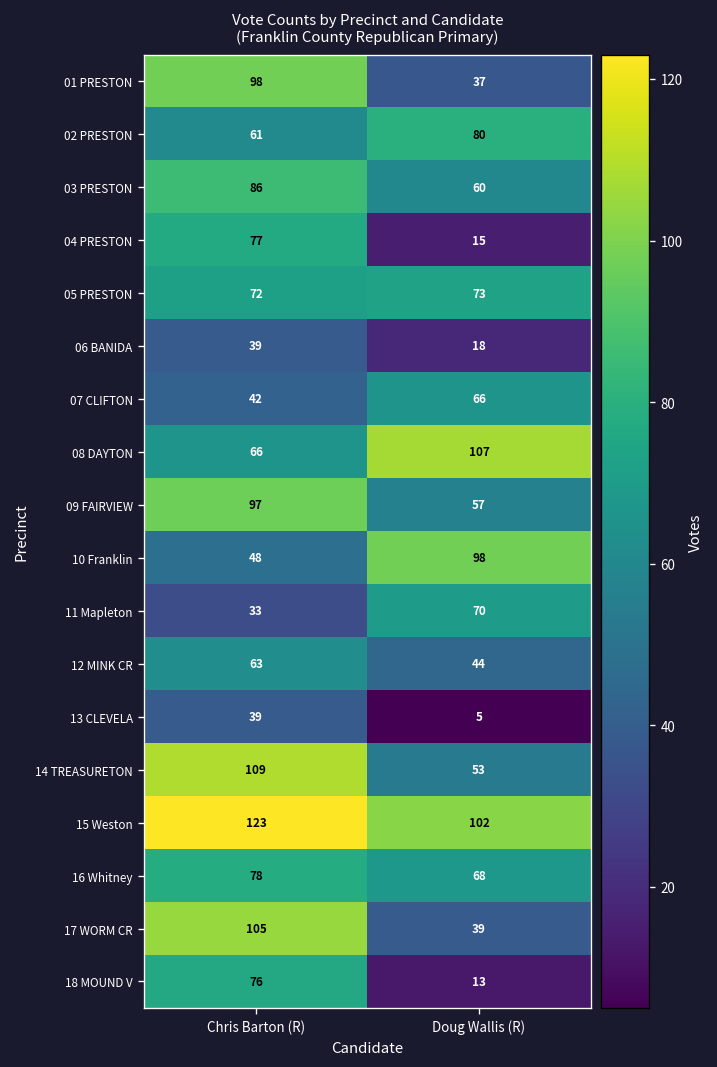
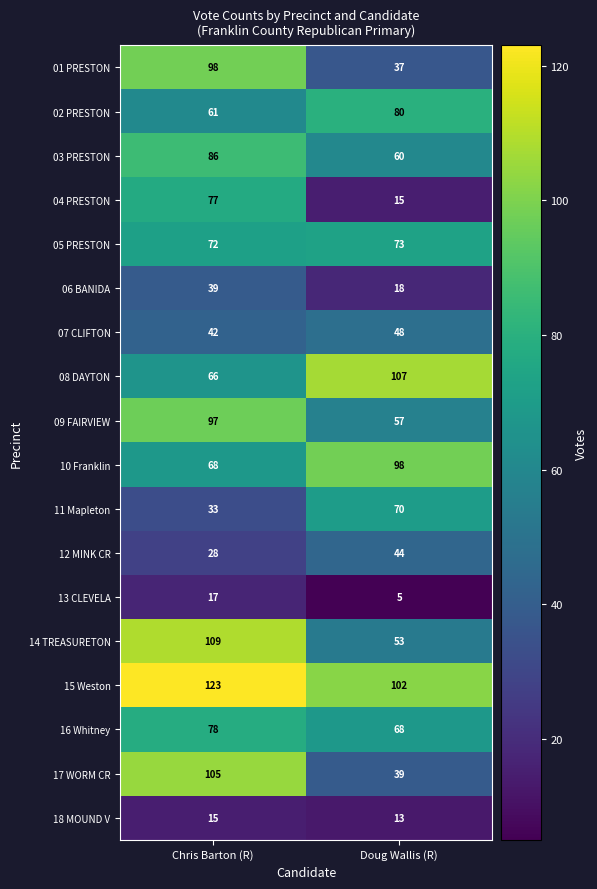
07 CLIFTON, Doug Wallis (R): 66 -> 48
10 Franklin, Chris Barton (R): 48 -> 68
12 MINK CR, Chris Barton (R): 63 -> 28
13 CLEVELA, Chris Barton (R): 39 -> 17
18 MOUND V, Chris Barton (R): 76 -> 15
